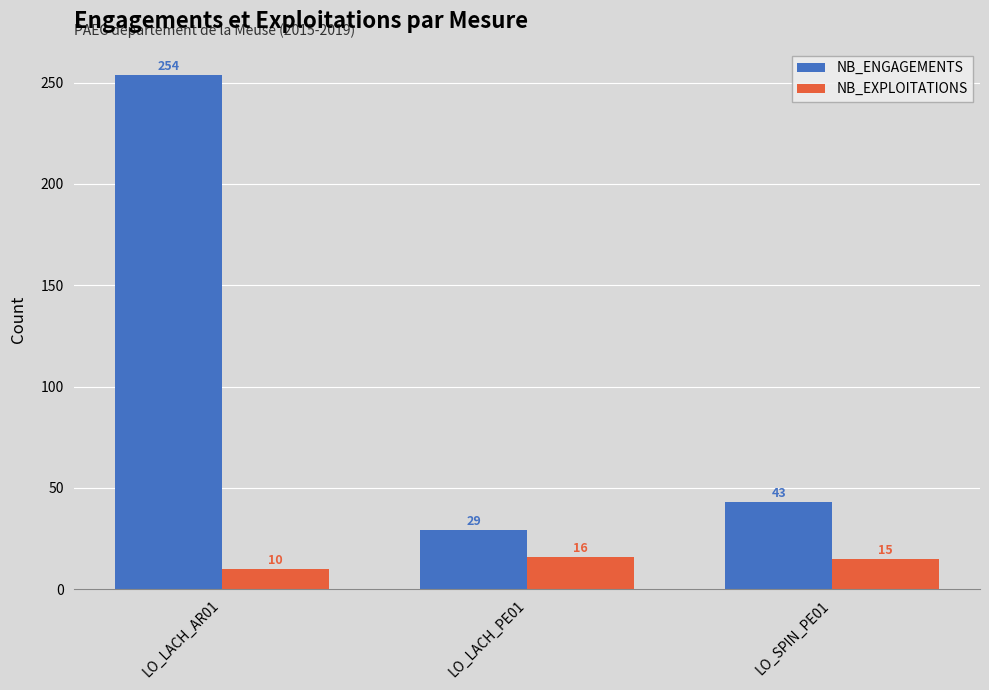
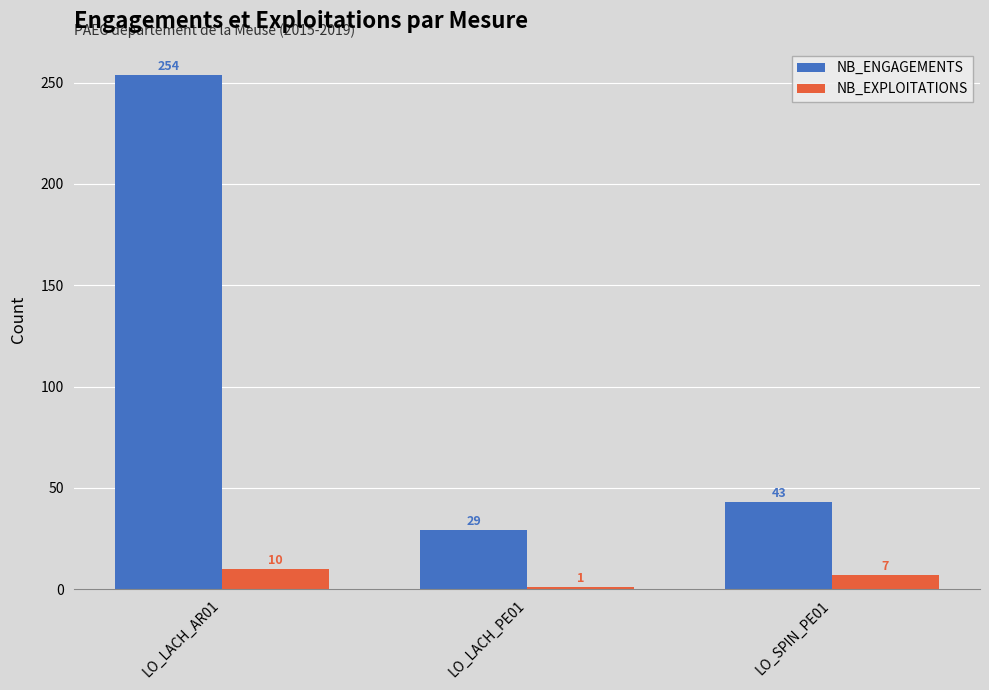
NB_EXPLOITATIONS, LO_LACH_PE01: 16 -> 1
NB_EXPLOITATIONS, LO_SPIN_PE01: 15 -> 7
